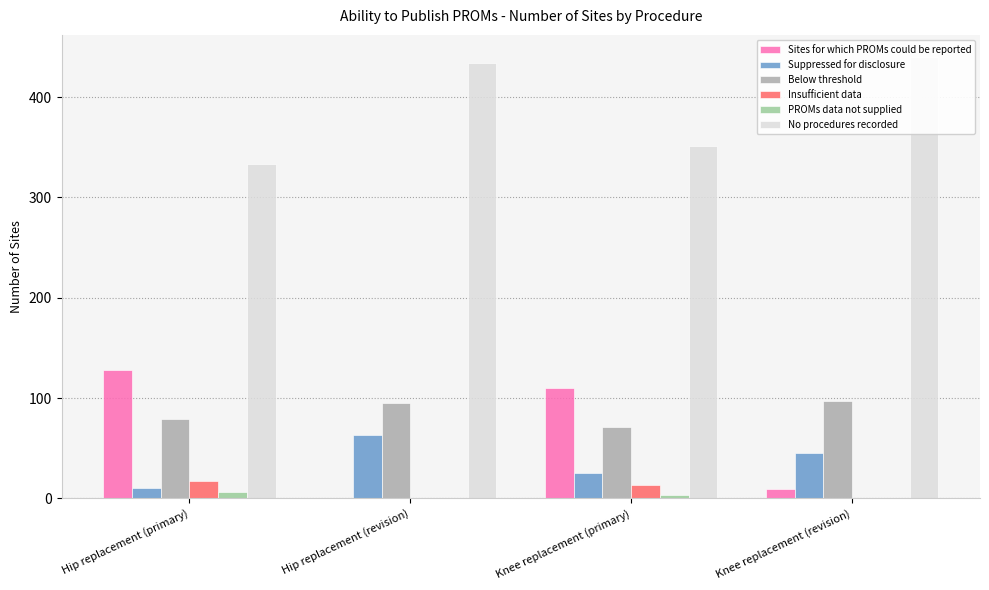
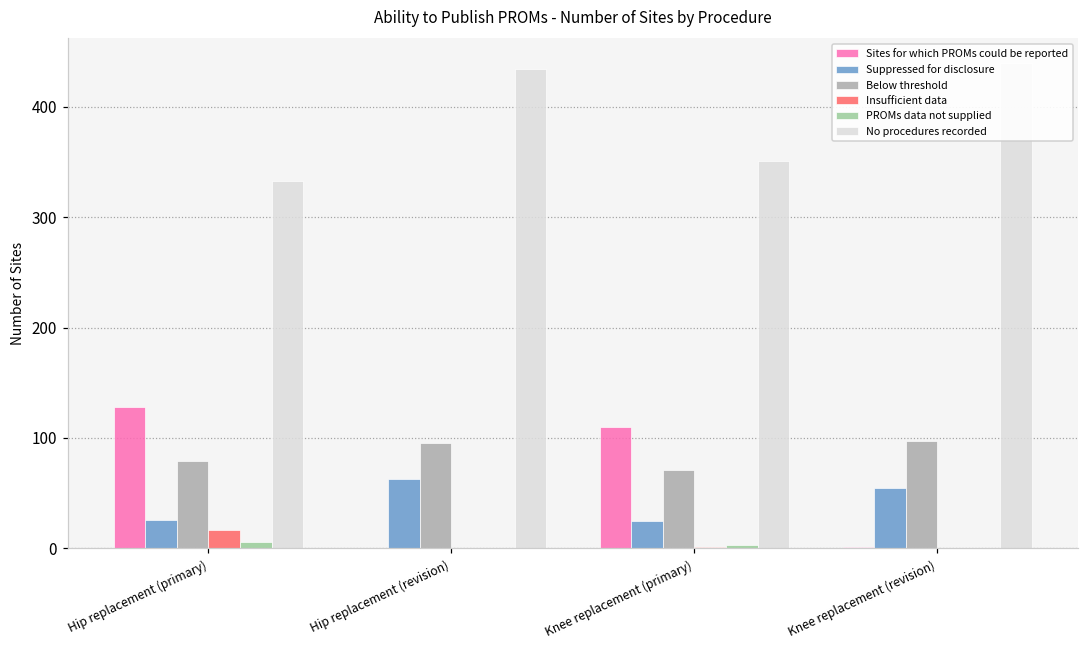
Suppressed for disclosure, Hip replacement (primary): 10 -> 26
Insufficient data, Knee replacement (primary): 13 -> 1
Sites for which PROMs could be reported, Knee replacement (revision): 9 -> 1
Suppressed for disclosure, Knee replacement (revision): 45 -> 55
